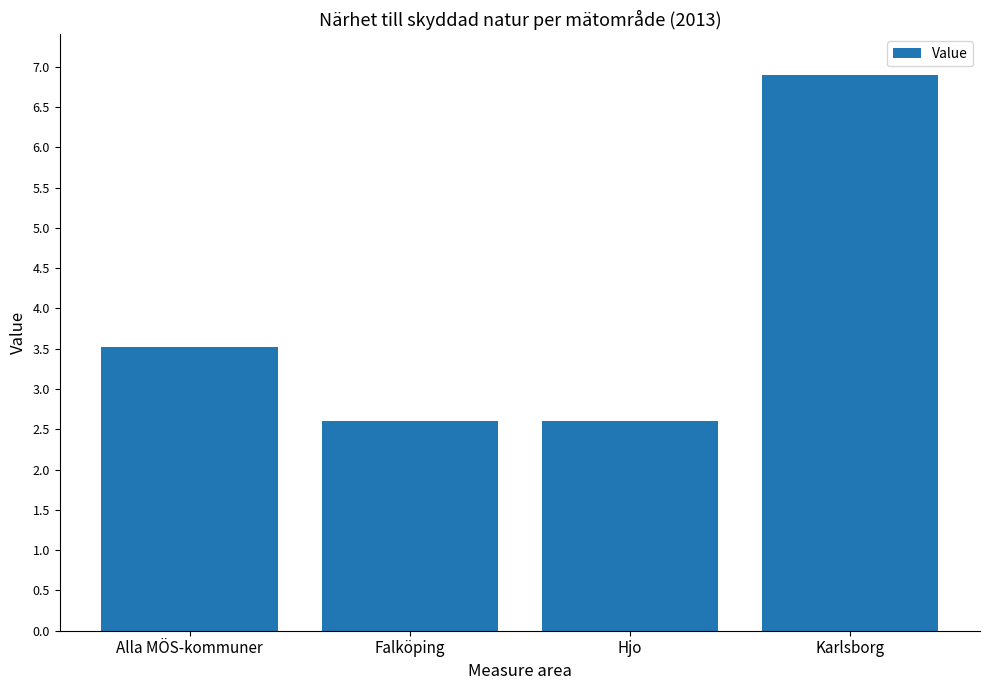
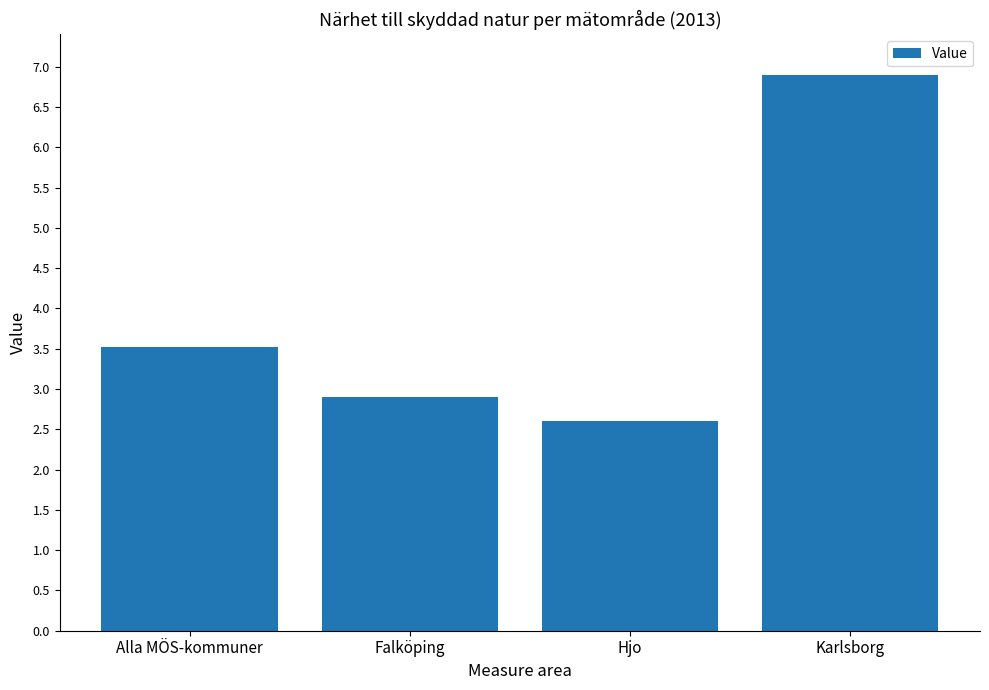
Falköping: 2.6 -> 2.9
